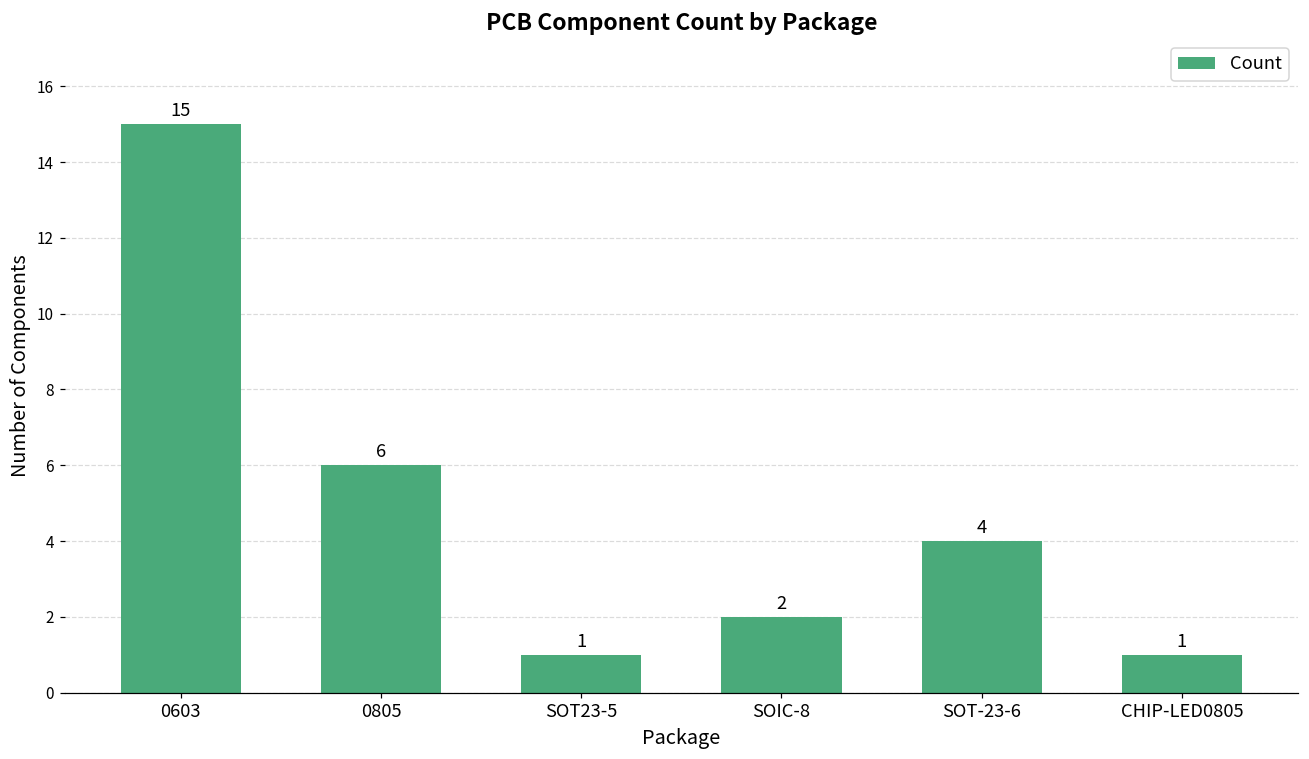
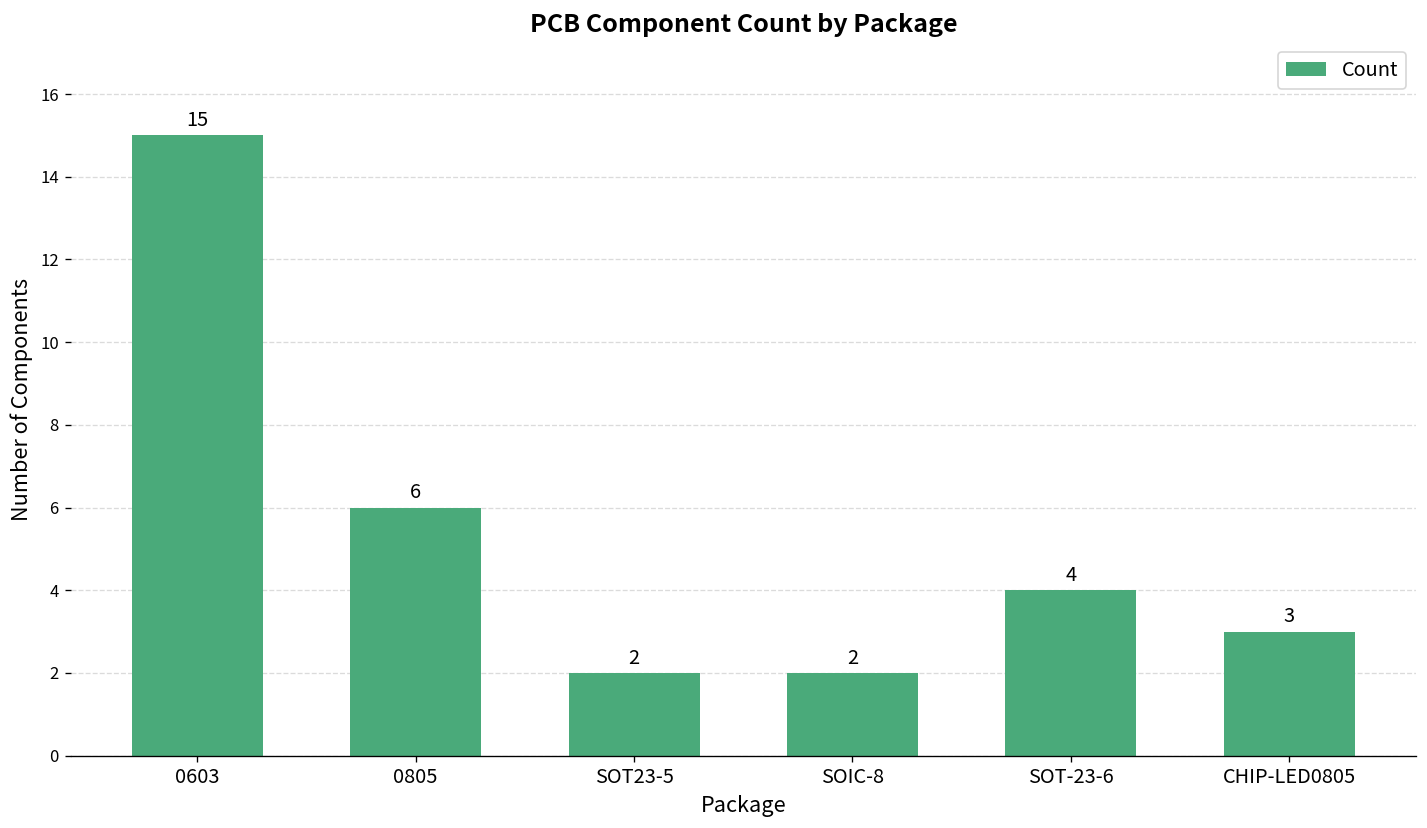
SOT23-5: 1 -> 2
CHIP-LED0805: 1 -> 3
